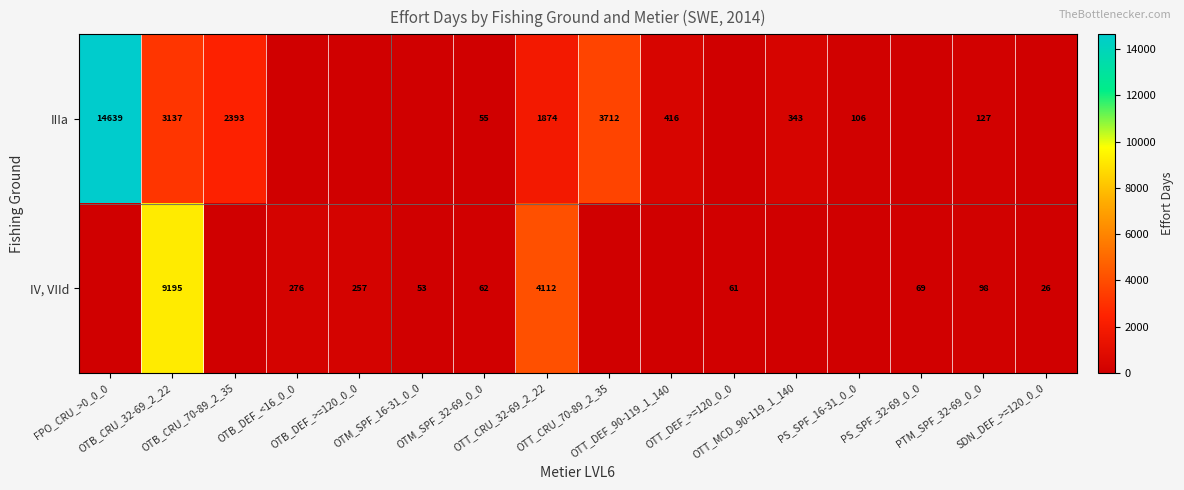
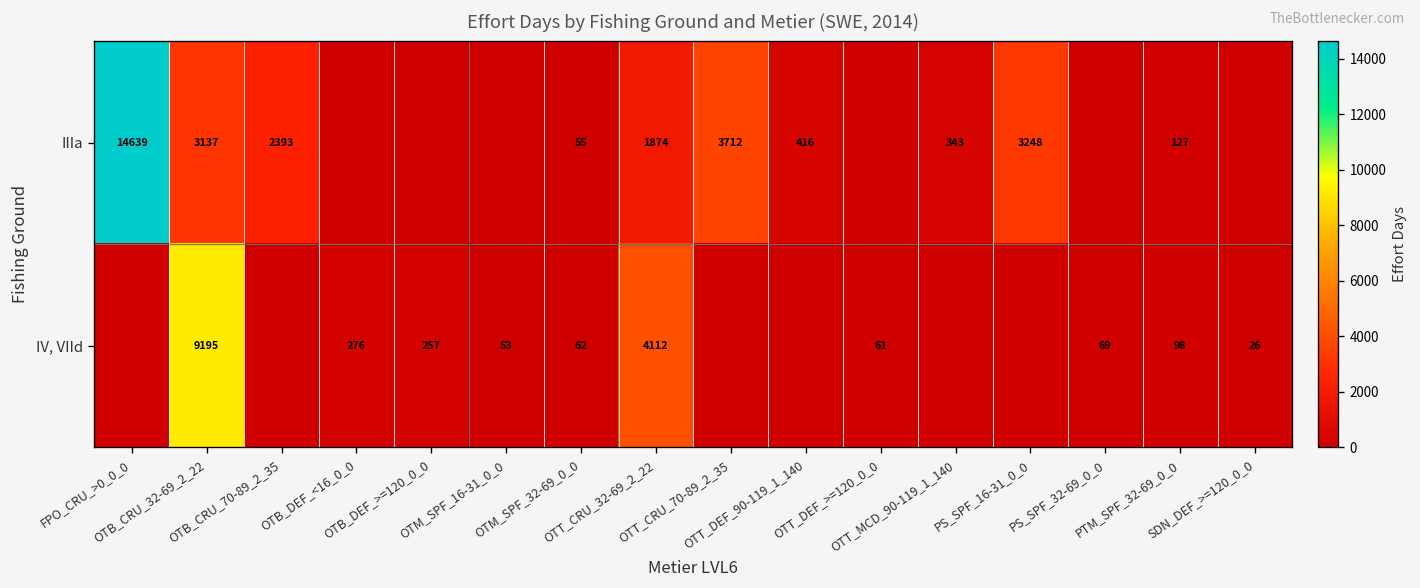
IIIa, PS_SPF_16-31_0_0: 106 -> 3248
